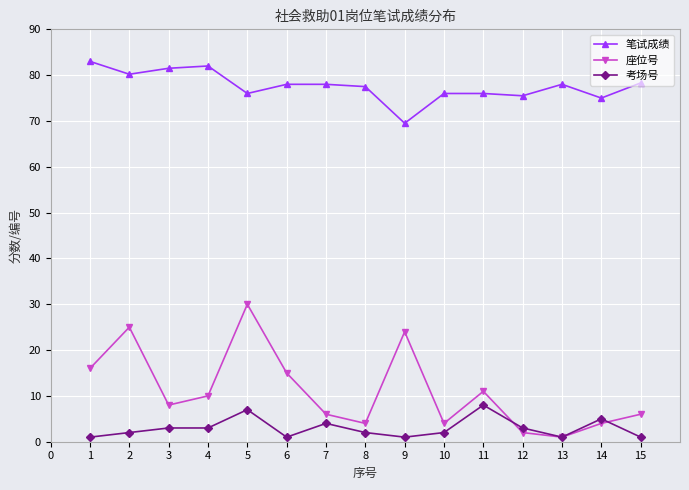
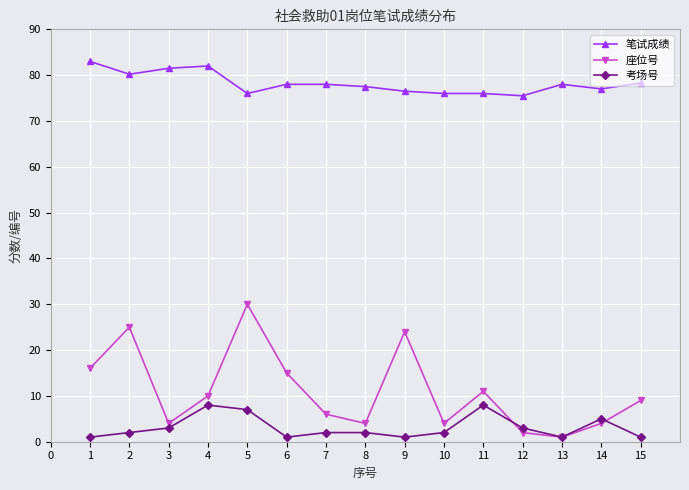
座位号, 3: 8 -> 4
考场号, 4: 3 -> 8
考场号, 7: 4 -> 2
笔试成绩, 9: 70 -> 77
笔试成绩, 14: 75 -> 77
座位号, 15: 6 -> 9
